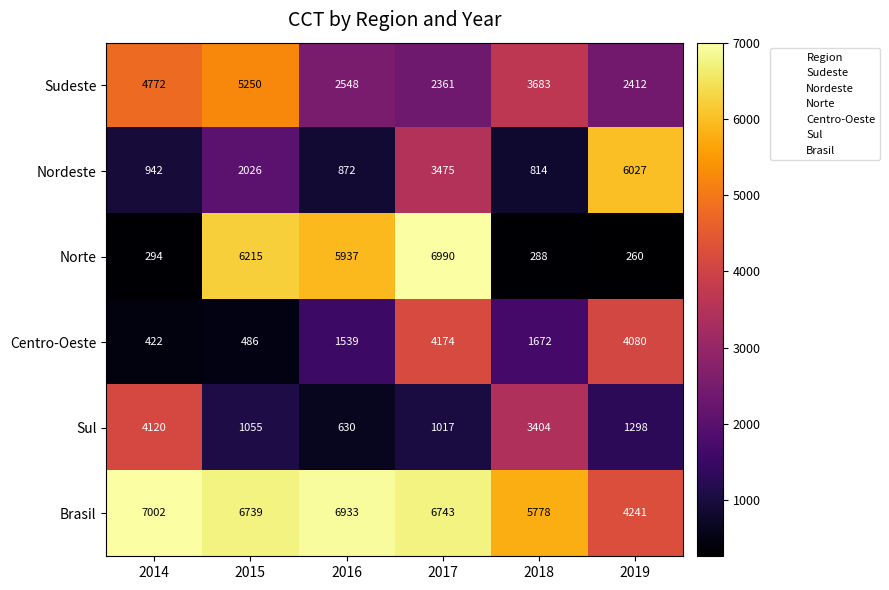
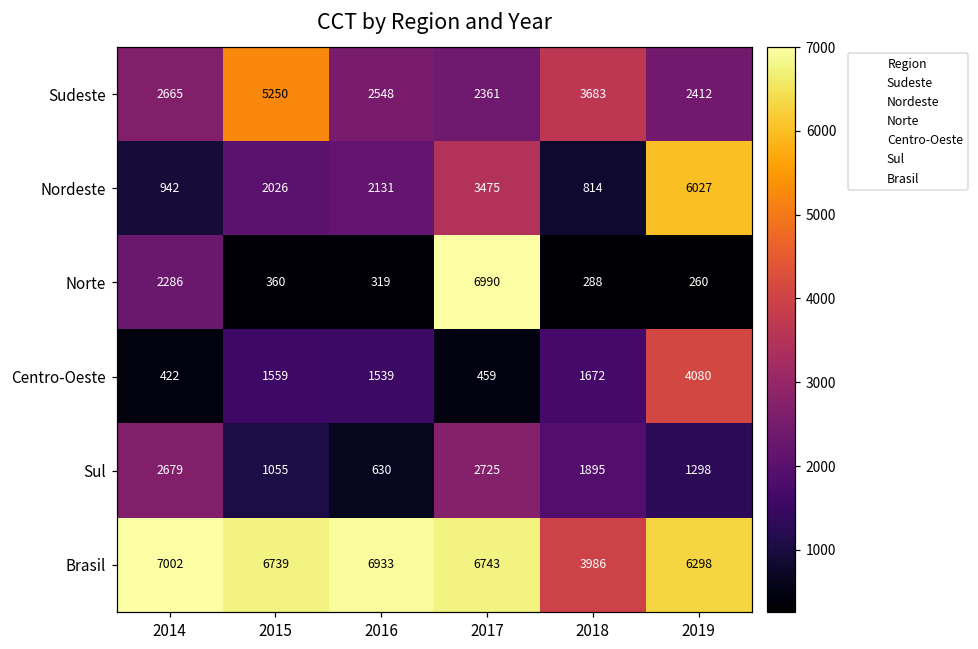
Sudeste, 2014: 4772 -> 2665
Nordeste, 2016: 872 -> 2131
Norte, 2014: 294 -> 2286
Norte, 2015: 6215 -> 360
Norte, 2016: 5937 -> 319
Centro-Oeste, 2015: 486 -> 1559
Centro-Oeste, 2017: 4174 -> 459
Sul, 2014: 4120 -> 2679
Sul, 2017: 1017 -> 2725
Sul, 2018: 3404 -> 1895
Brasil, 2018: 5778 -> 3986
Brasil, 2019: 4241 -> 6298
